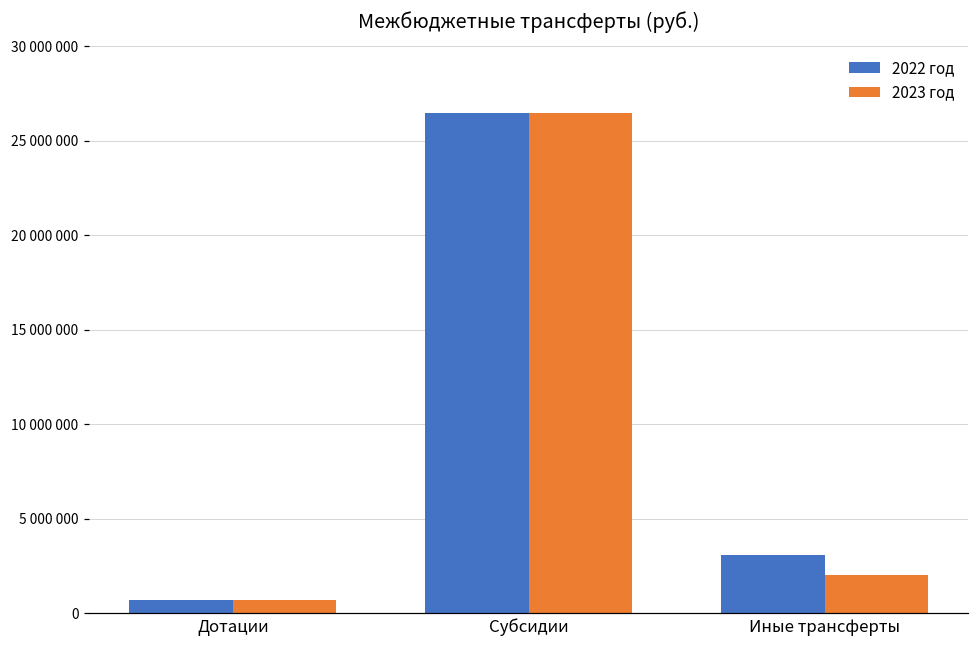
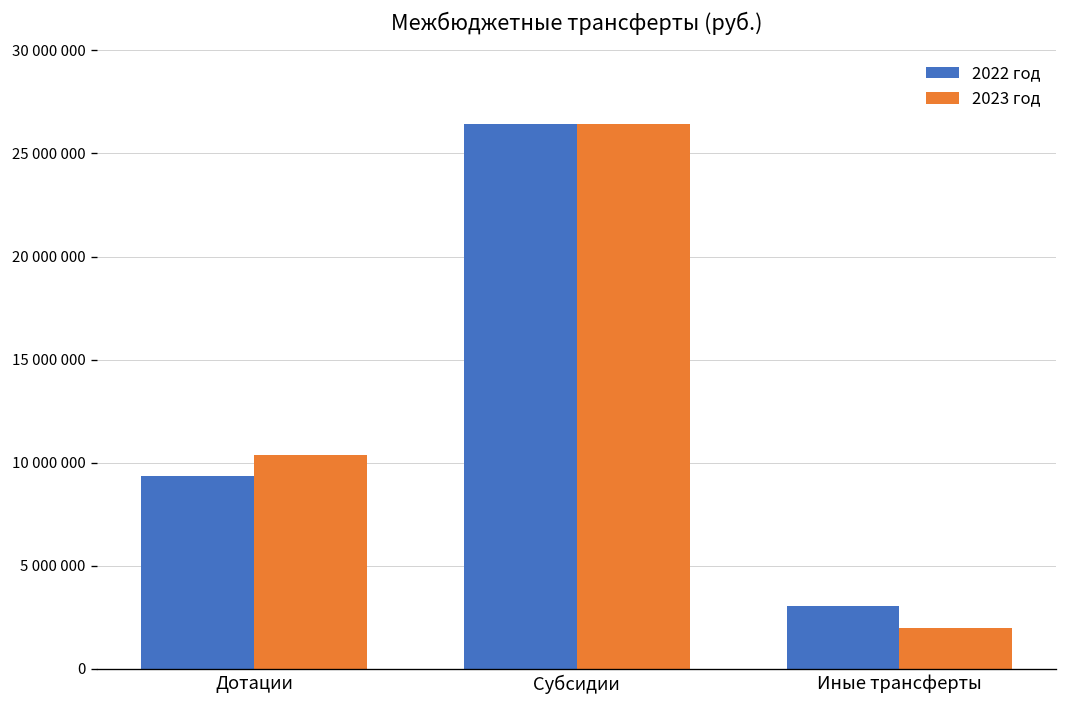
2022 год, Дотации: 700000 -> 9300000
2023 год, Дотации: 700000 -> 10400000
